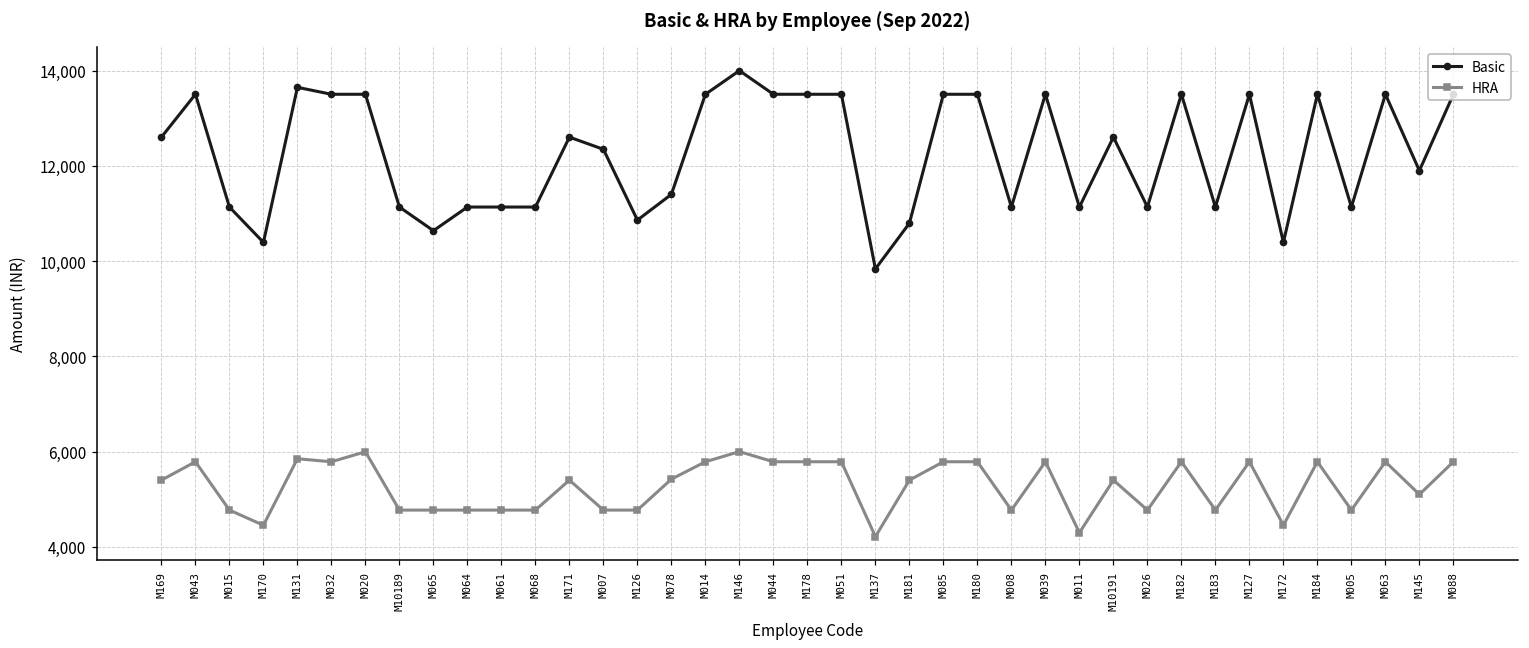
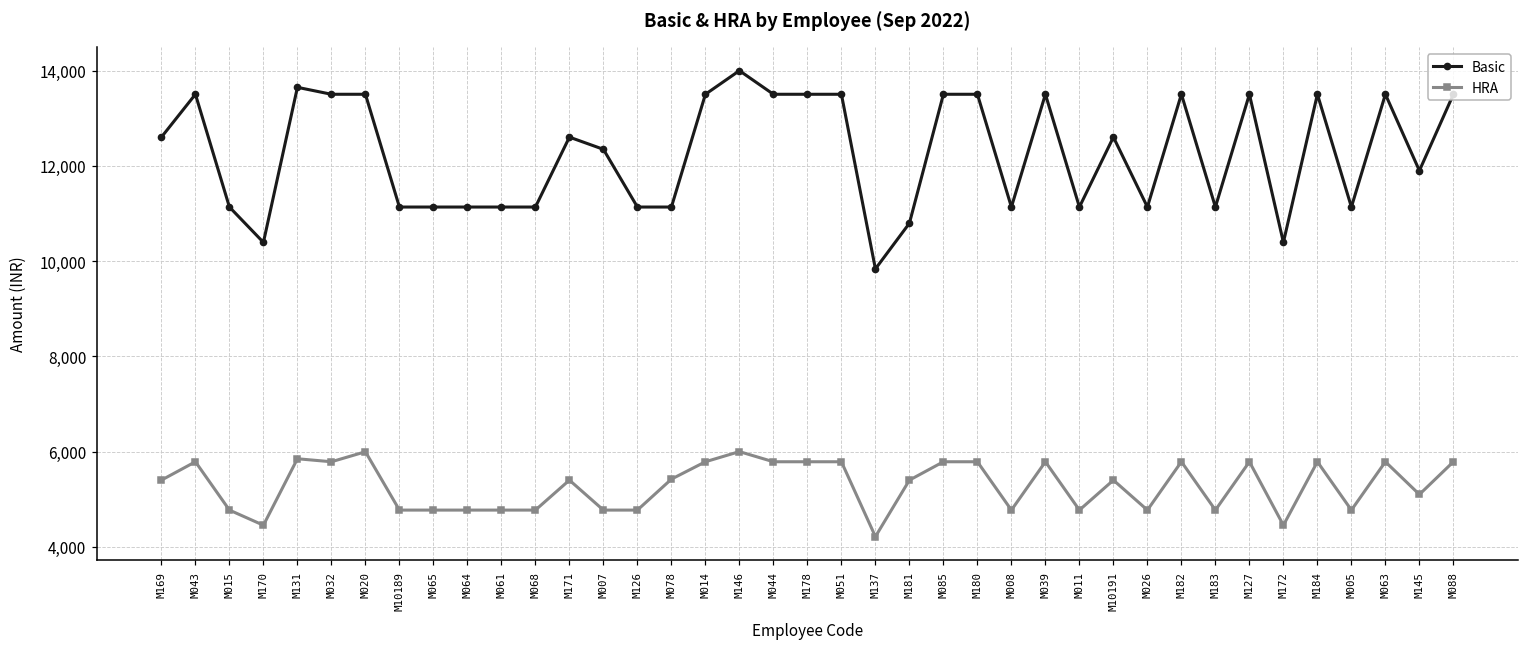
Basic, M065: 10,600 -> 11,100
Basic, M126: 10,900 -> 11,100
Basic, M078: 11,400 -> 11,100
HRA, M011: 4,300 -> 4,800
